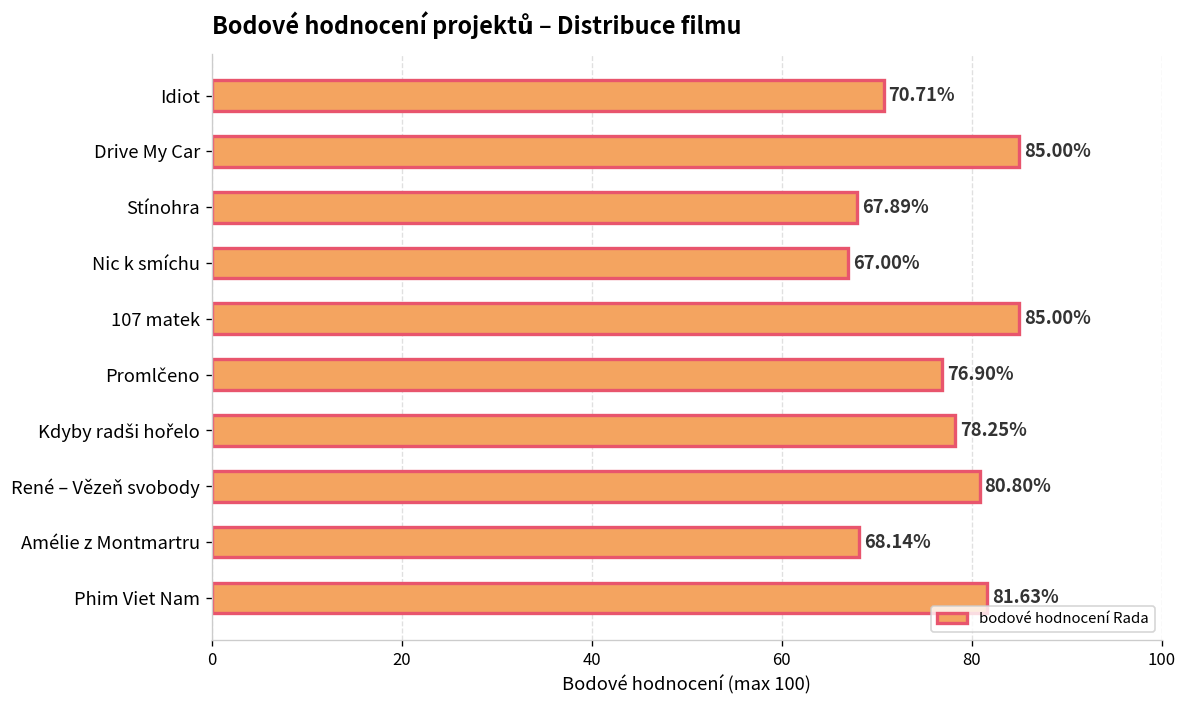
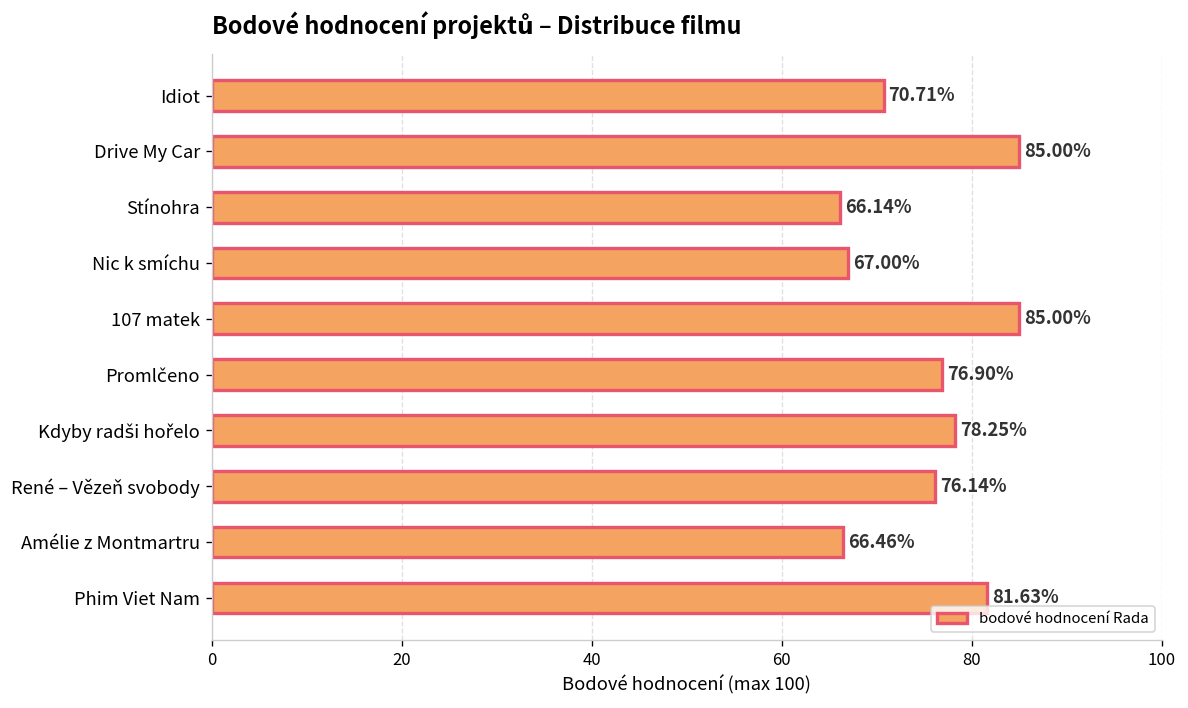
Stínohra: 67.89% -> 66.14%
René – Vězeň svobody: 80.80% -> 76.14%
Amélie z Montmartru: 68.14% -> 66.46%
